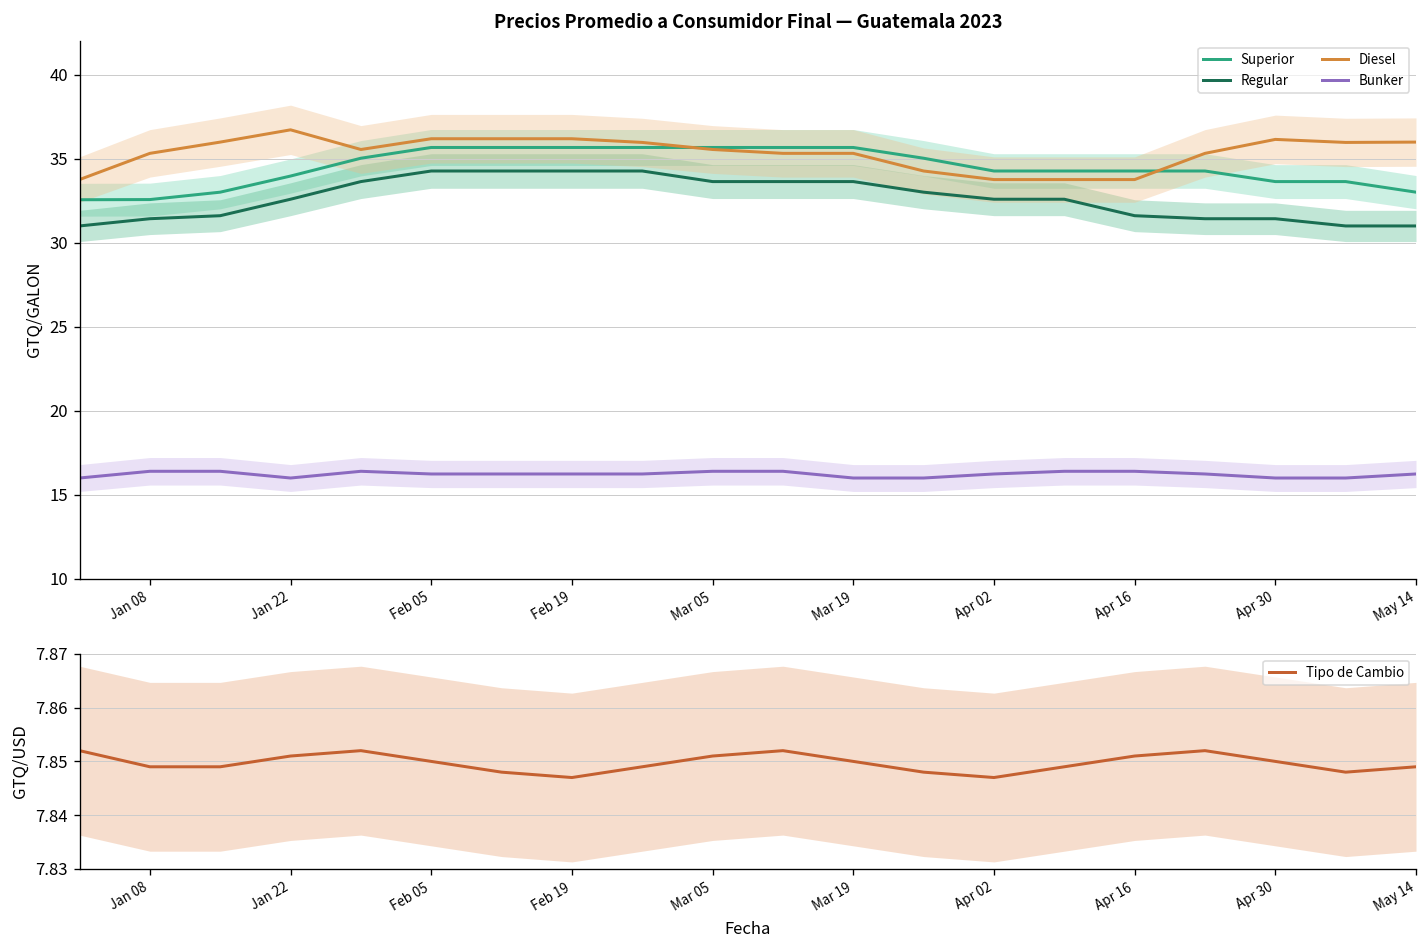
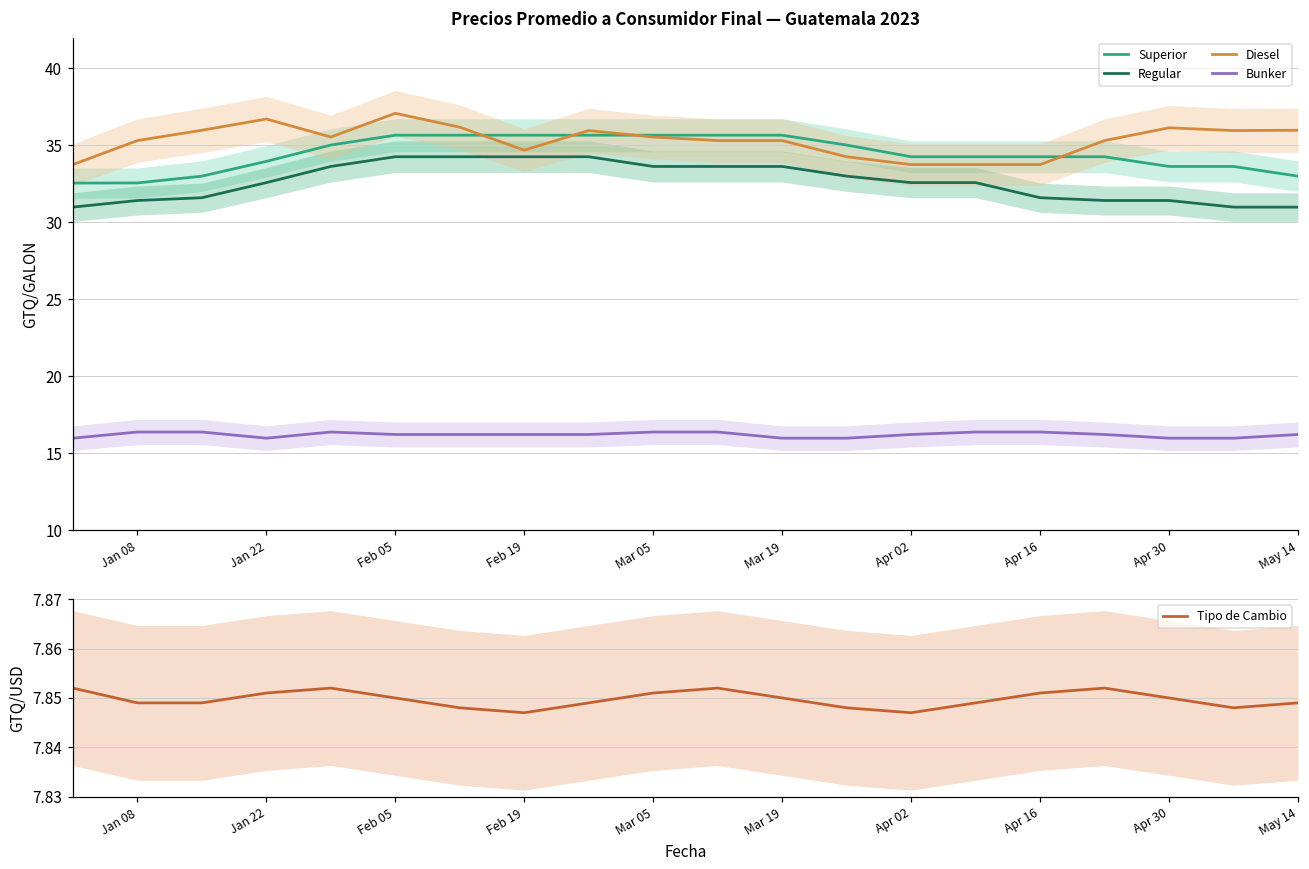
Precios Promedio a Consumidor Final — Guatemala 2023, Diesel, Feb 05: 36.2 -> 37.1
Precios Promedio a Consumidor Final — Guatemala 2023, Diesel, Feb 19: 36.2 -> 34.7
